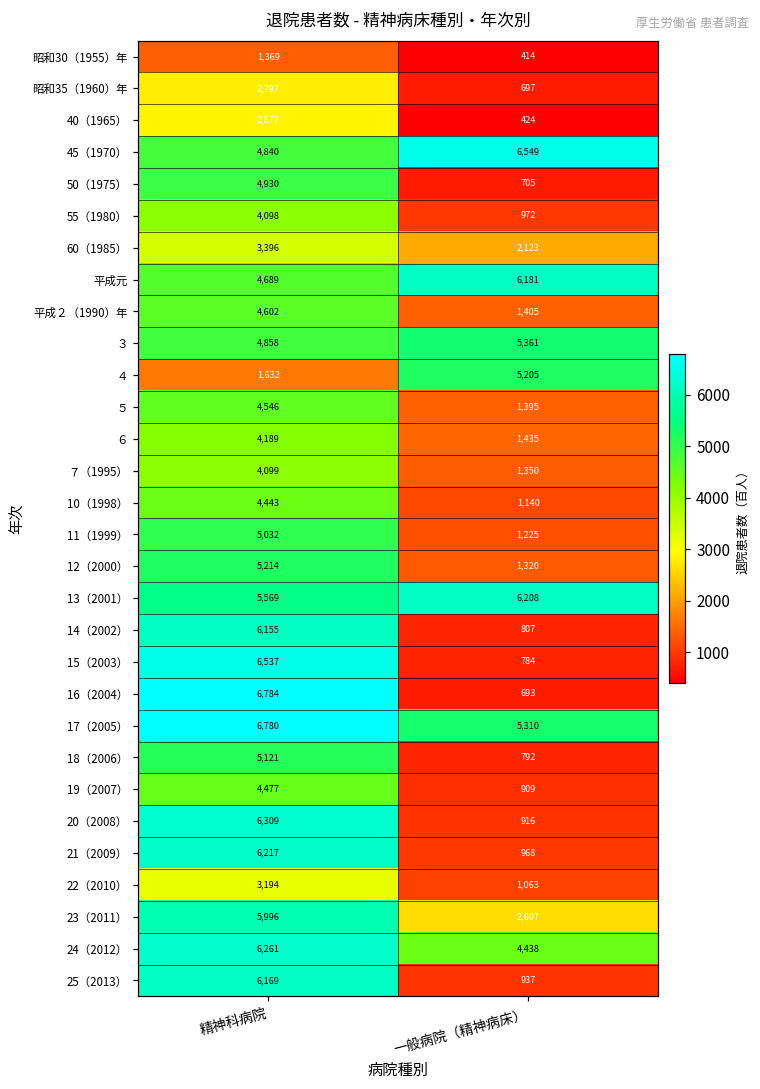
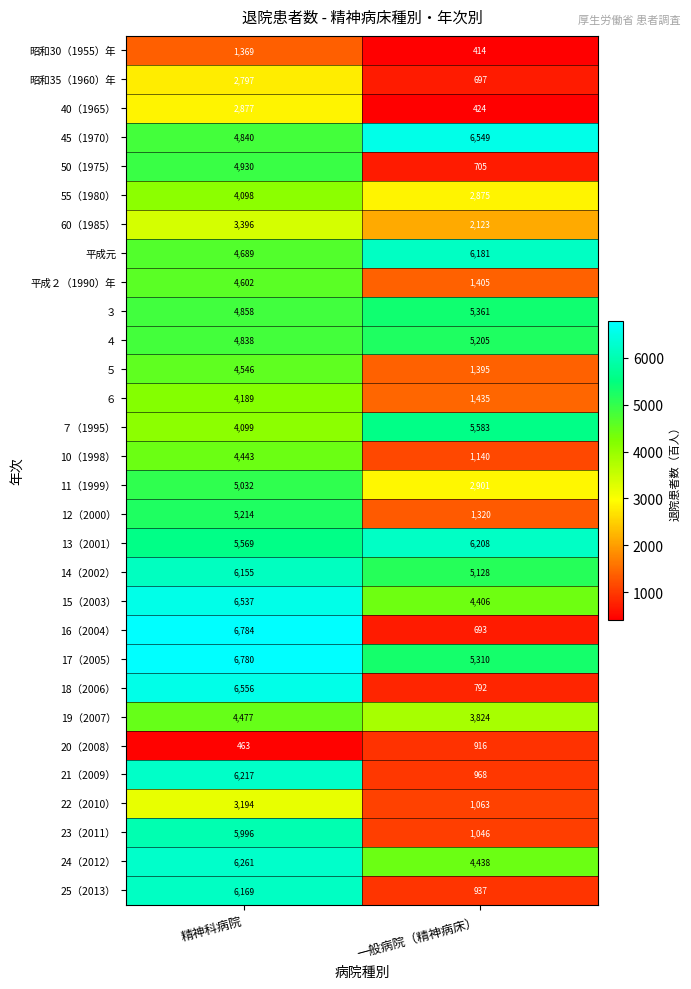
55（1980）, 一般病院（精神病床）: 972 -> 2,875
４, 精神科病院: 1,632 -> 4,838
７（1995）, 一般病院（精神病床）: 1,350 -> 5,583
11（1999）, 一般病院（精神病床）: 1,225 -> 2,901
14（2002）, 一般病院（精神病床）: 807 -> 5,128
15（2003）, 一般病院（精神病床）: 784 -> 4,406
18（2006）, 精神科病院: 5,121 -> 6,556
19（2007）, 一般病院（精神病床）: 909 -> 3,824
20（2008）, 精神科病院: 6,309 -> 463
23（2011）, 一般病院（精神病床）: 2,607 -> 1,046
